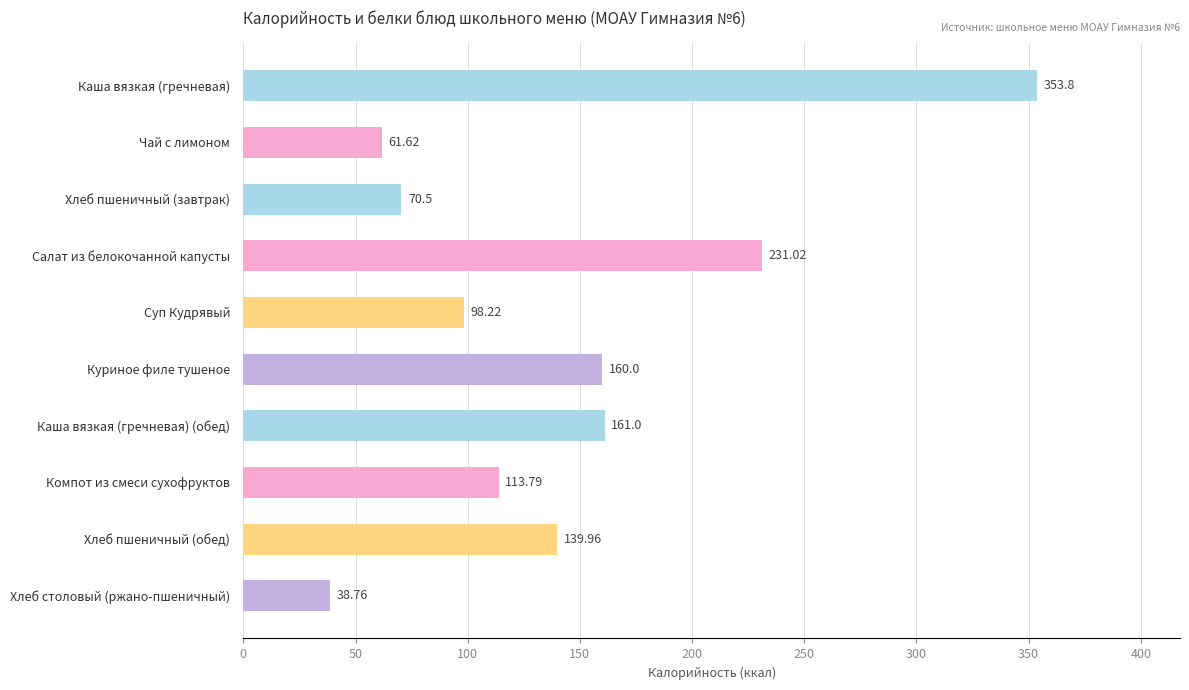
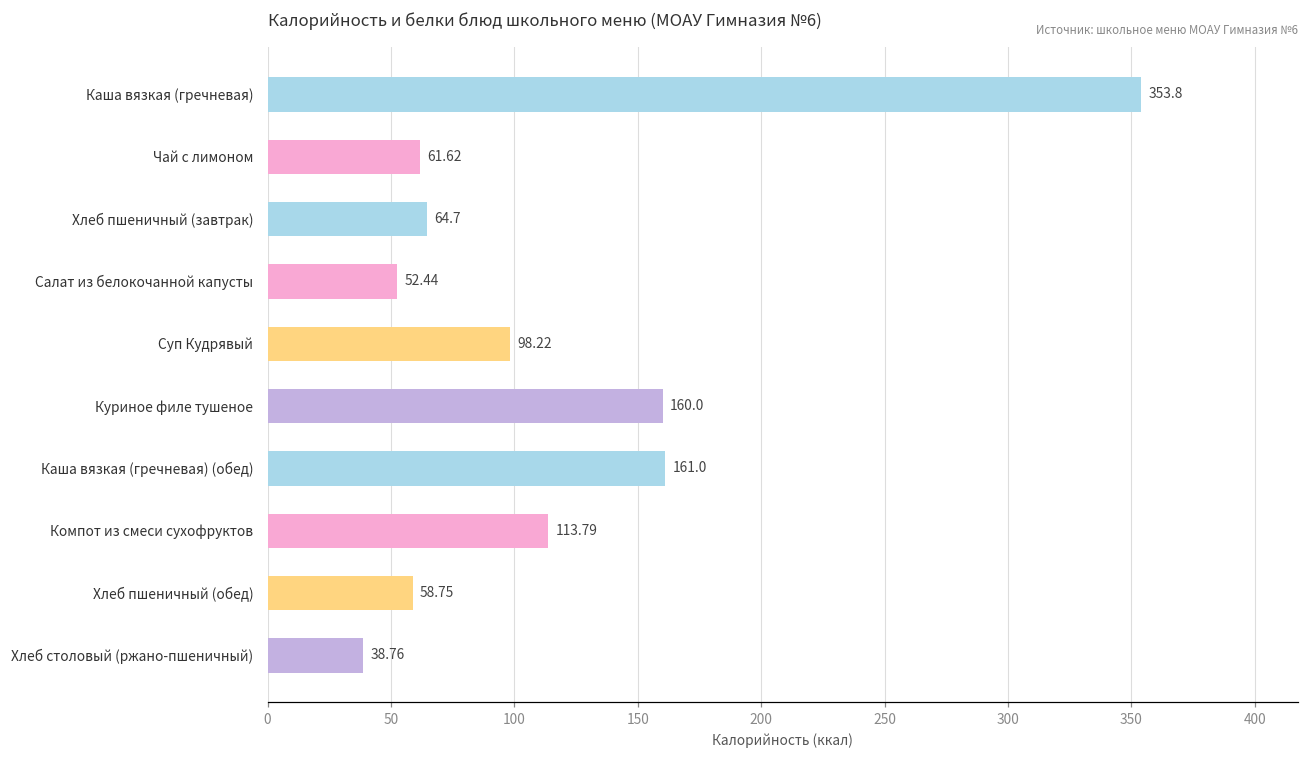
Хлеб пшеничный (завтрак): 70.5 -> 64.7
Салат из белокочанной капусты: 231.02 -> 52.44
Хлеб пшеничный (обед): 139.96 -> 58.75
